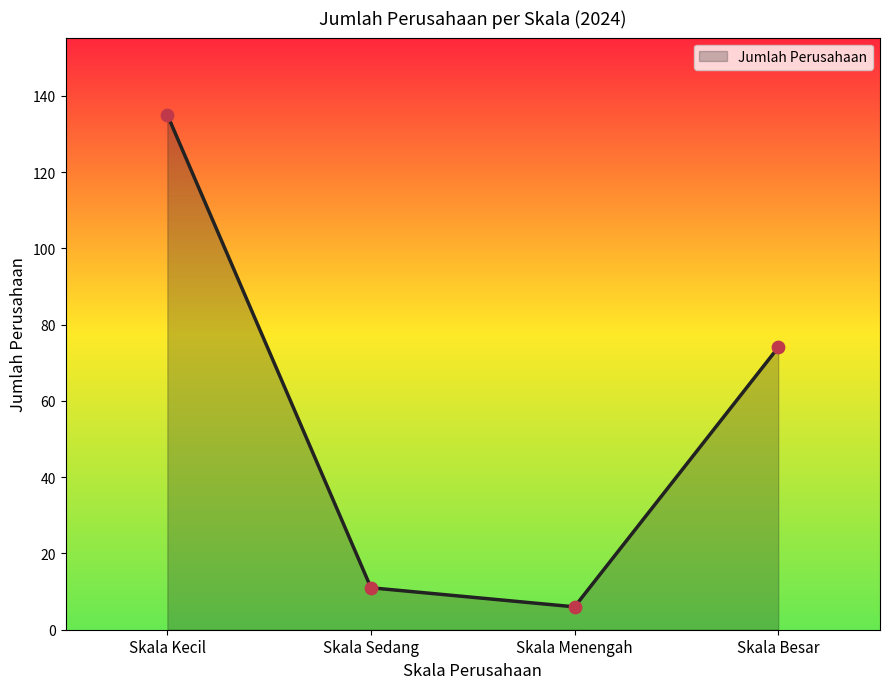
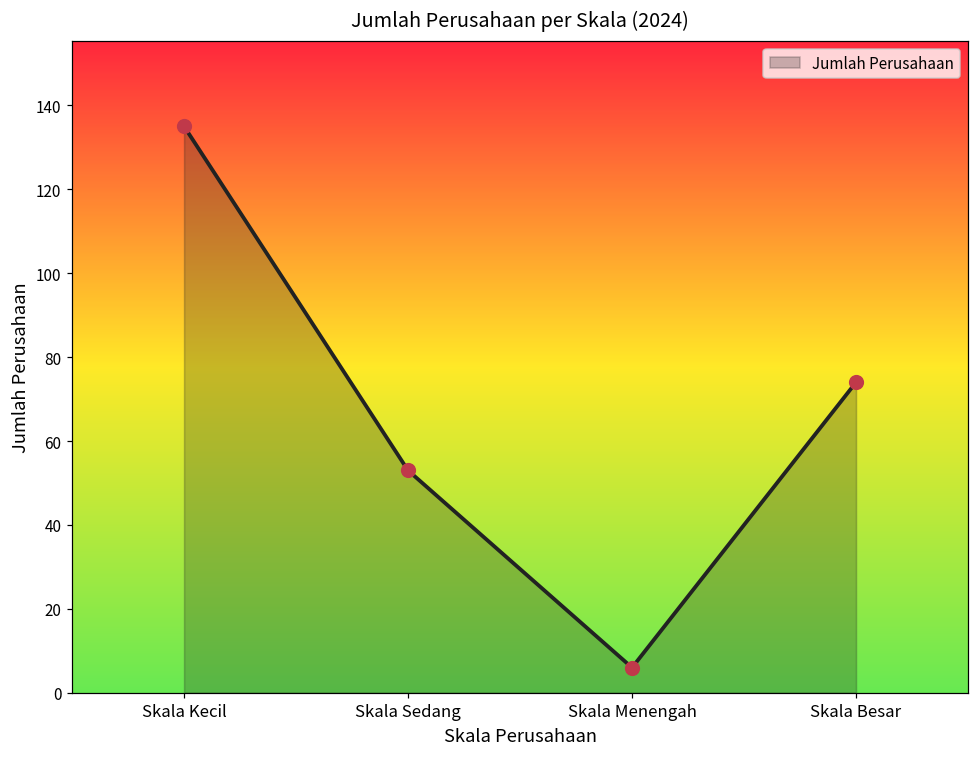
Skala Sedang: 11 -> 53
